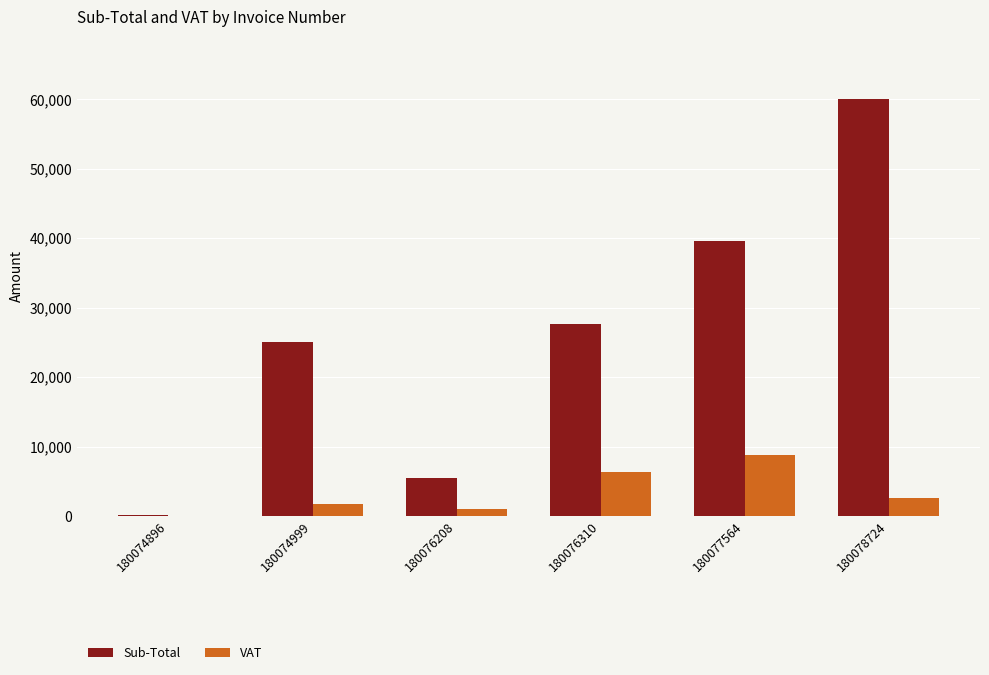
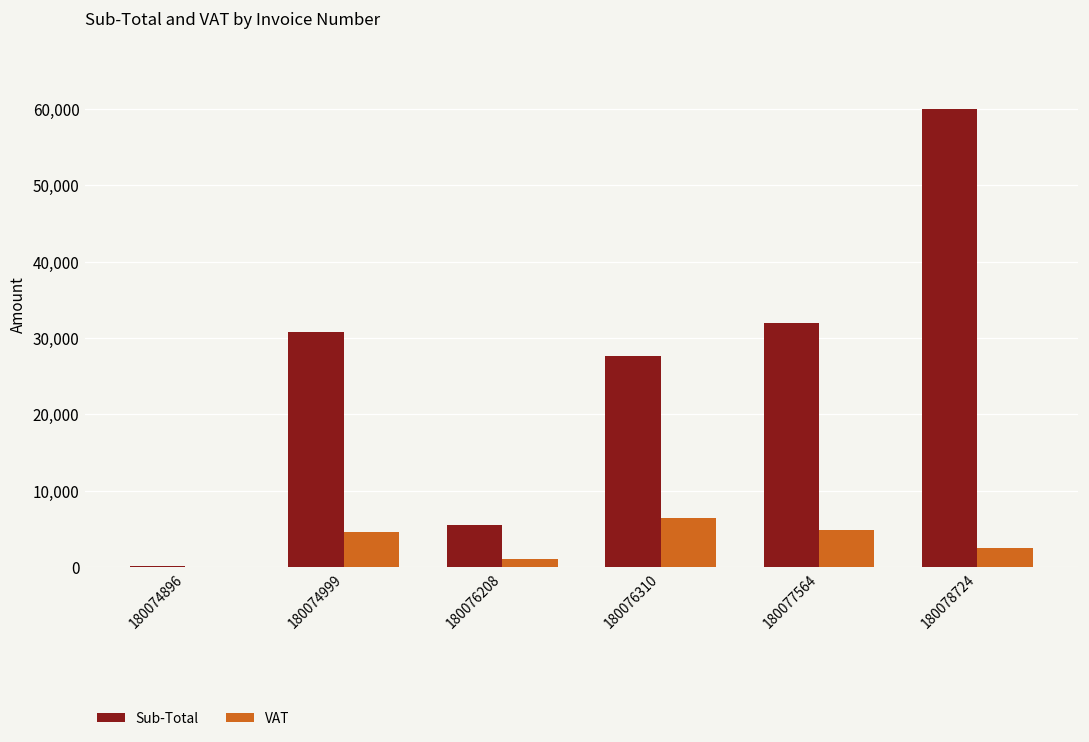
Sub-Total, 180074999: 25,000 -> 31,000
VAT, 180074999: 2,000 -> 5,000
Sub-Total, 180077564: 40,000 -> 32,000
VAT, 180077564: 9,000 -> 5,000
